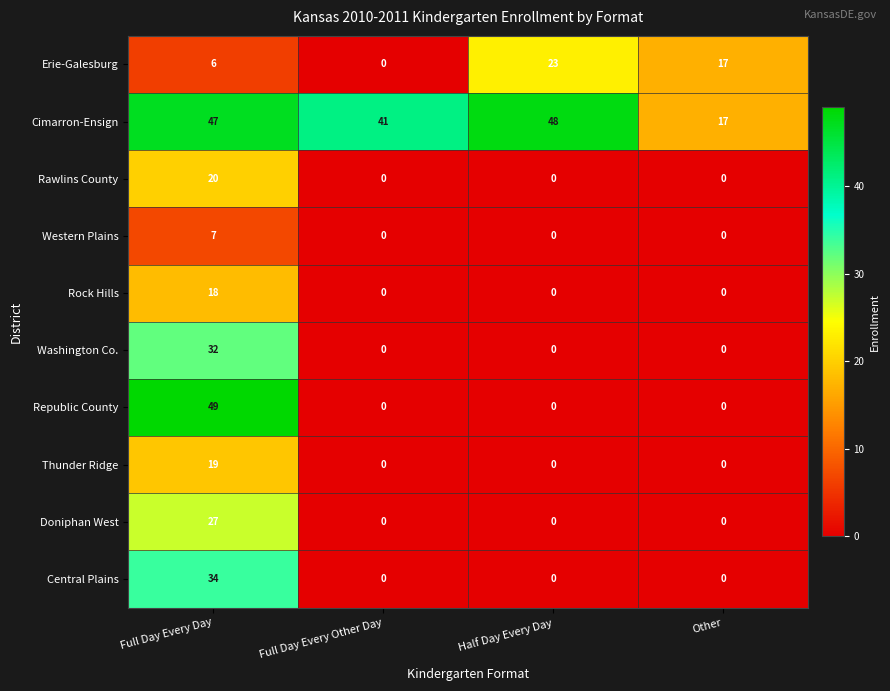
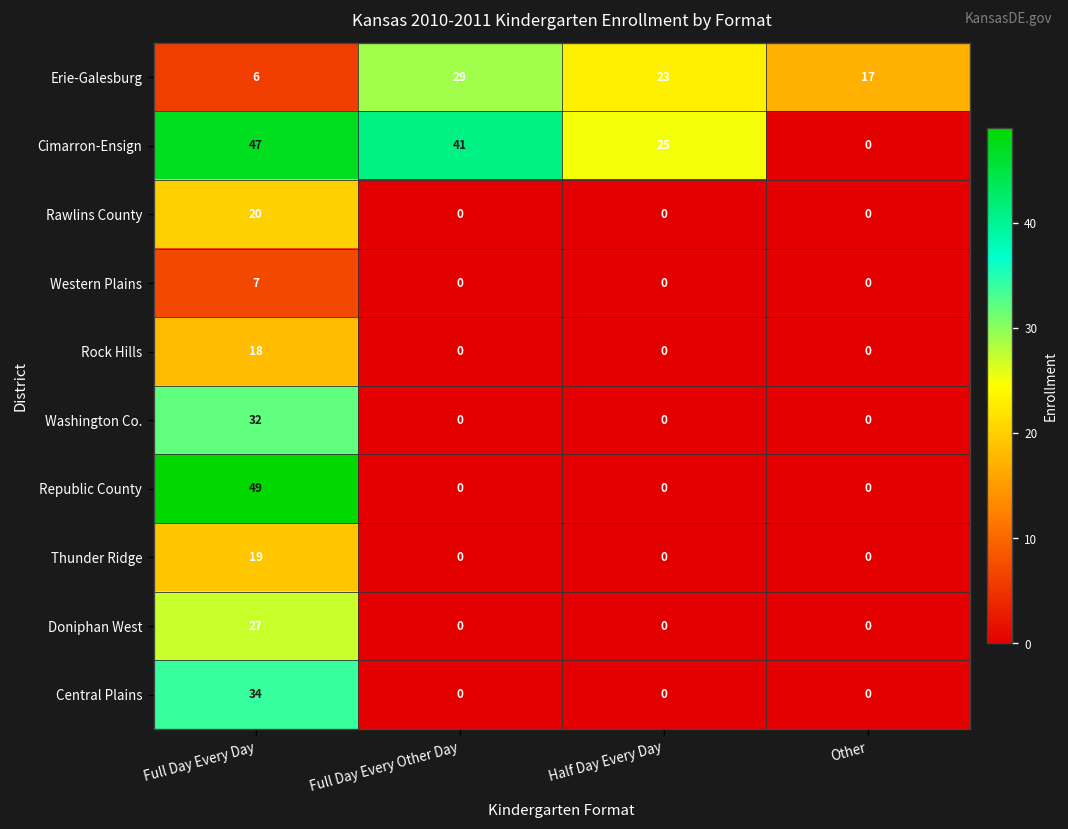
Erie-Galesburg, Full Day Every Other Day: 0 -> 29
Cimarron-Ensign, Half Day Every Day: 48 -> 25
Cimarron-Ensign, Other: 17 -> 0
